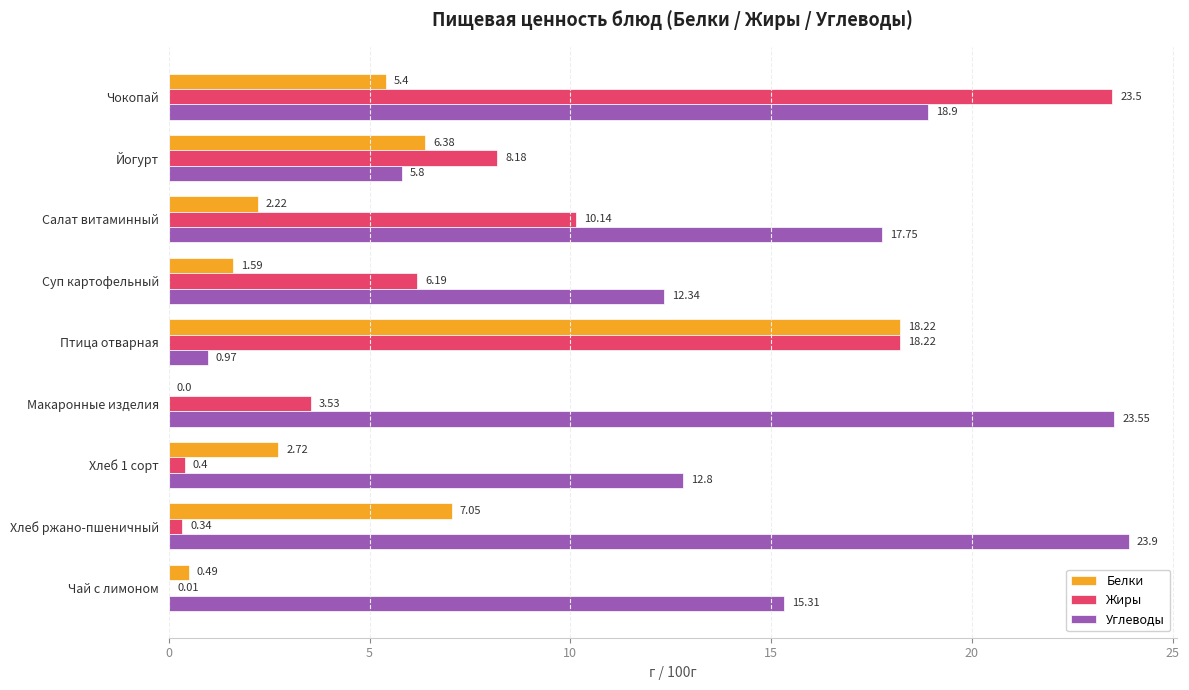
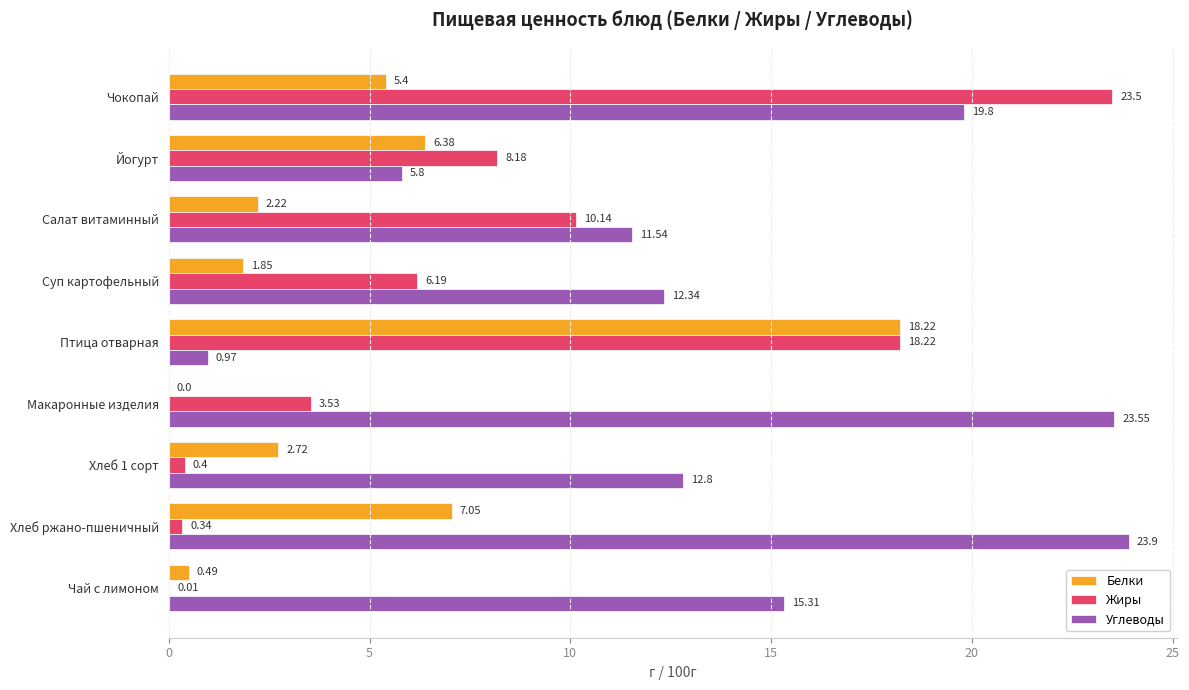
Углеводы, Чокопай: 18.9 -> 19.8
Углеводы, Салат витаминный: 17.75 -> 11.54
Белки, Суп картофельный: 1.59 -> 1.85
